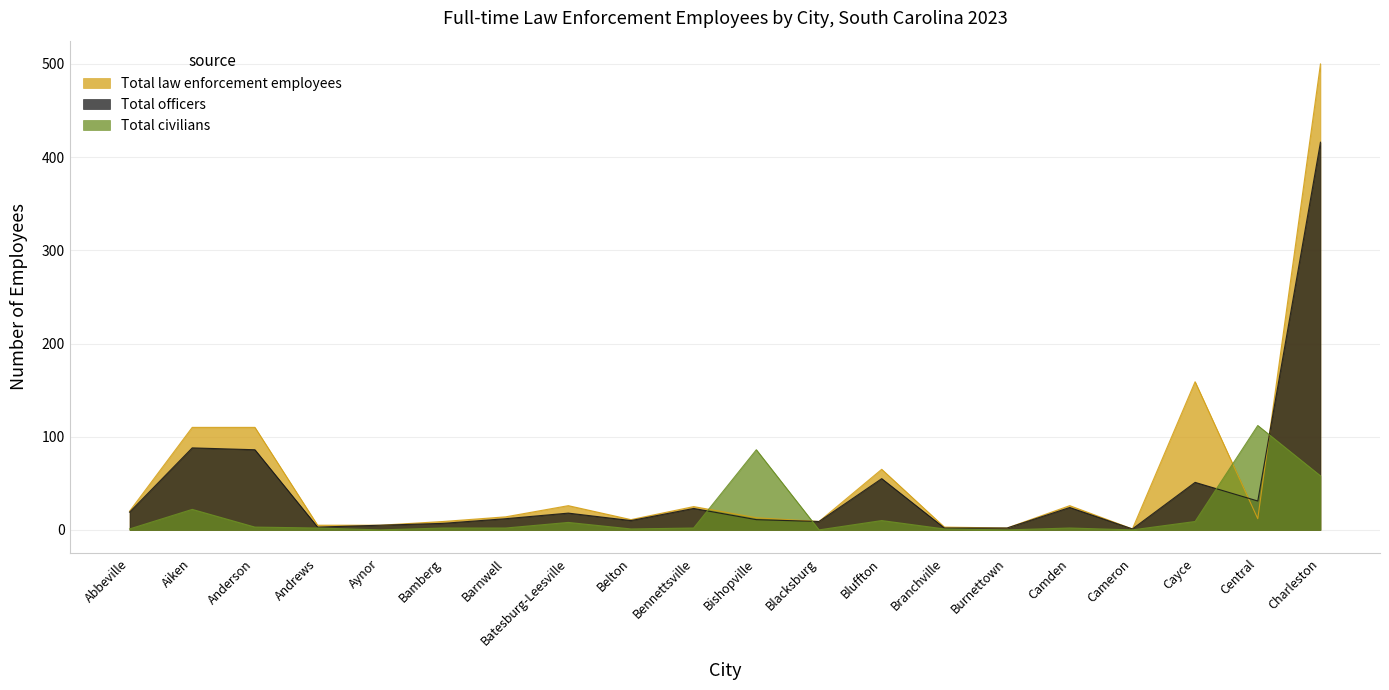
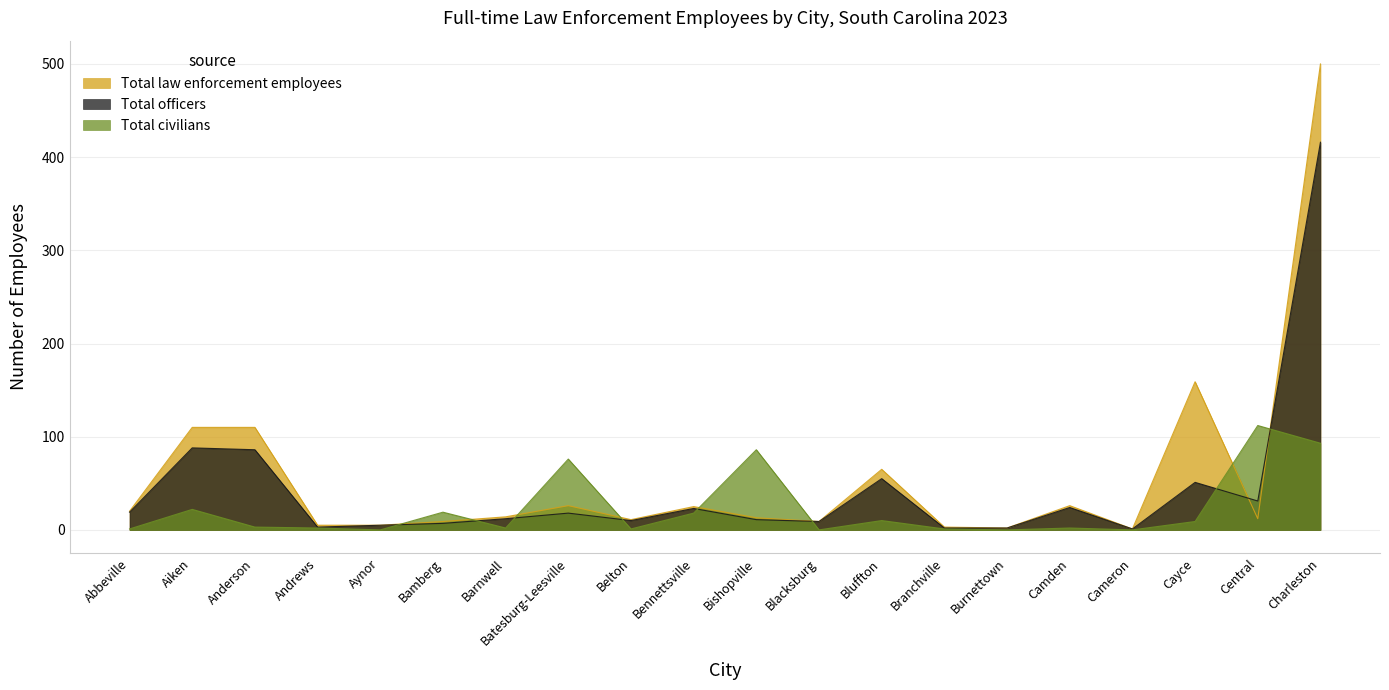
Total civilians, Bamberg: 0 -> 20
Total civilians, Batesburg-Leesville: 10 -> 80
Total civilians, Bennettsville: 0 -> 20
Total civilians, Charleston: 60 -> 90
